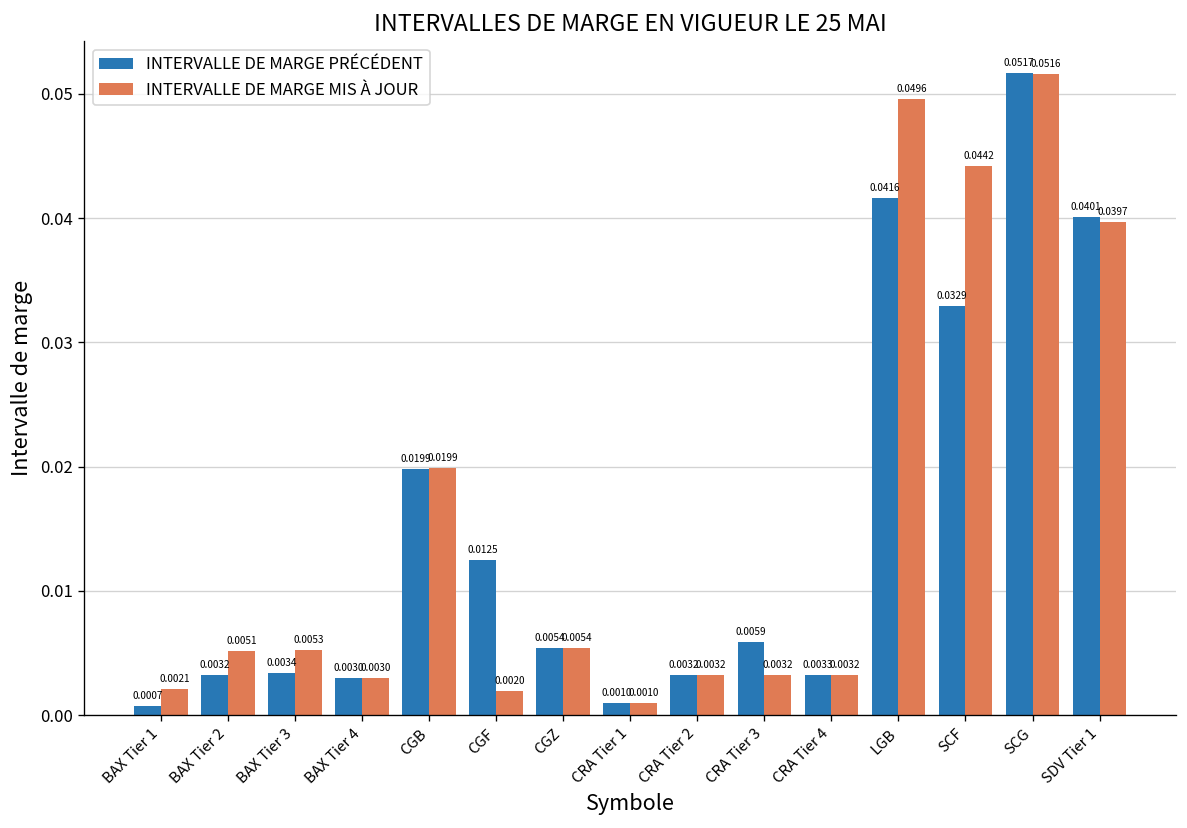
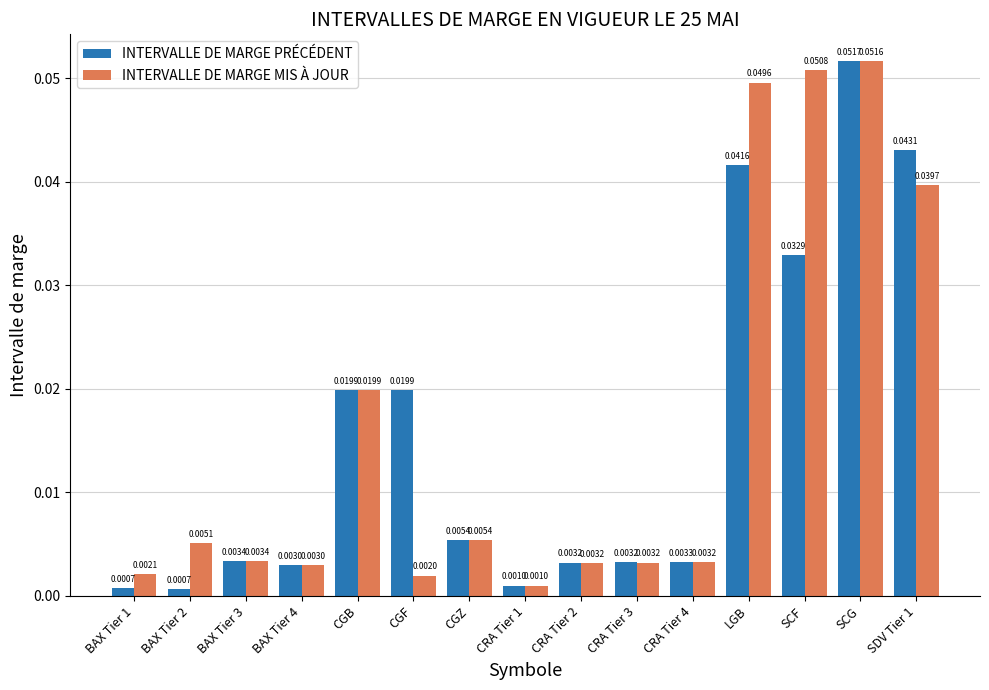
INTERVALLE DE MARGE PRÉCÉDENT, BAX Tier 2: 0.0032 -> 0.0007
INTERVALLE DE MARGE MIS À JOUR, BAX Tier 3: 0.0053 -> 0.0034
INTERVALLE DE MARGE PRÉCÉDENT, CGF: 0.0125 -> 0.0199
INTERVALLE DE MARGE PRÉCÉDENT, CRA Tier 3: 0.0059 -> 0.0032
INTERVALLE DE MARGE MIS À JOUR, SCF: 0.0442 -> 0.0508
INTERVALLE DE MARGE PRÉCÉDENT, SDV Tier 1: 0.0401 -> 0.0431
